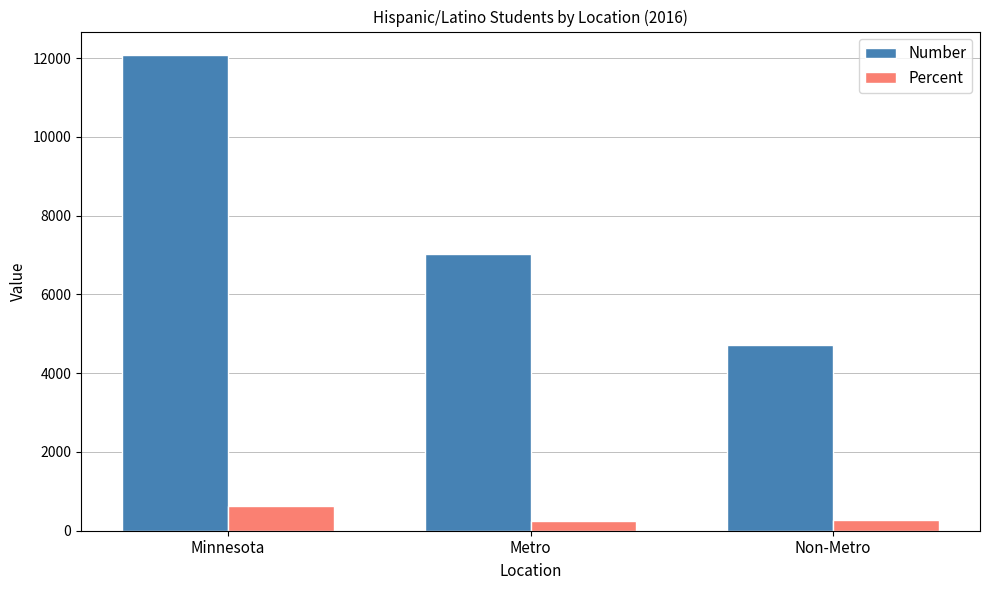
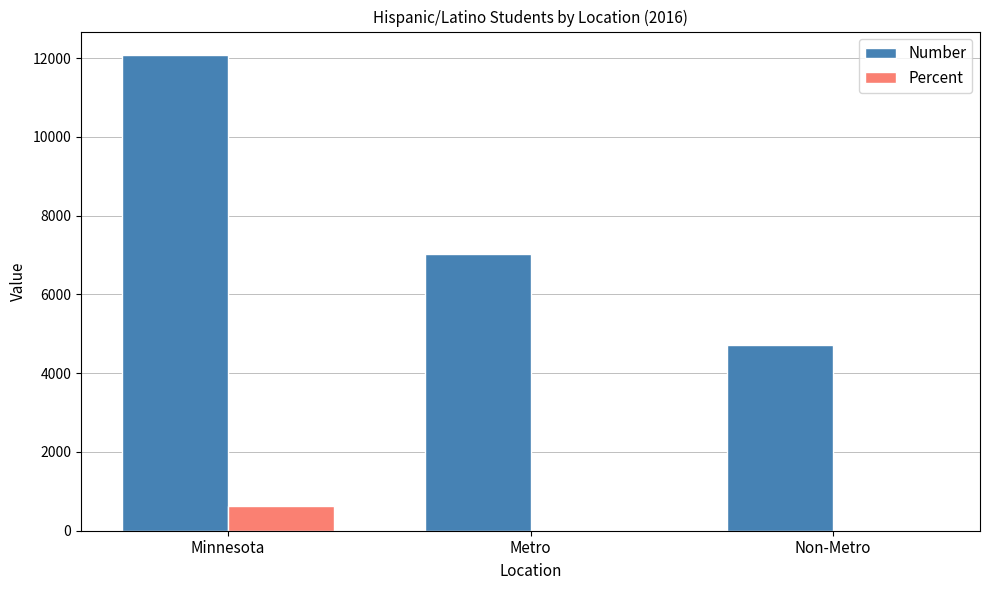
Percent, Metro: 200 -> 0
Percent, Non-Metro: 300 -> 0
